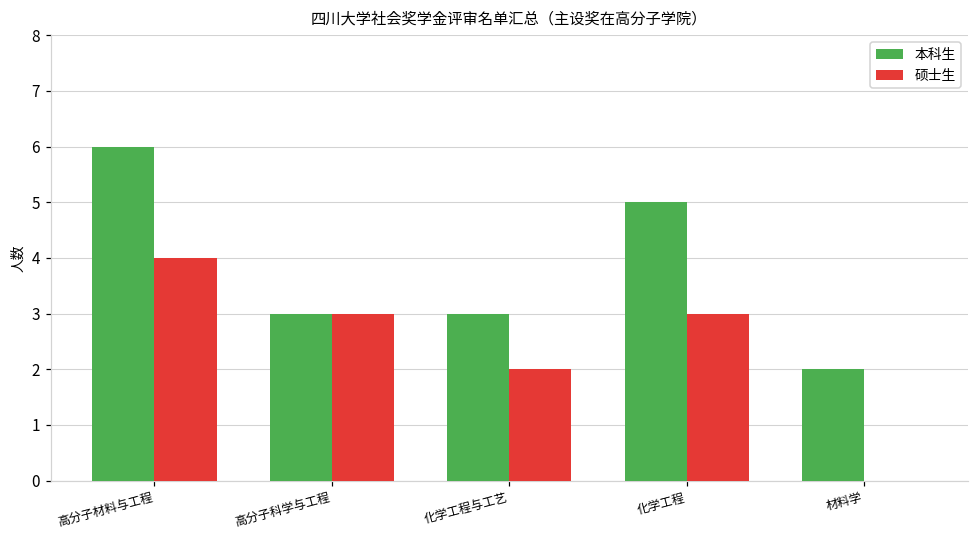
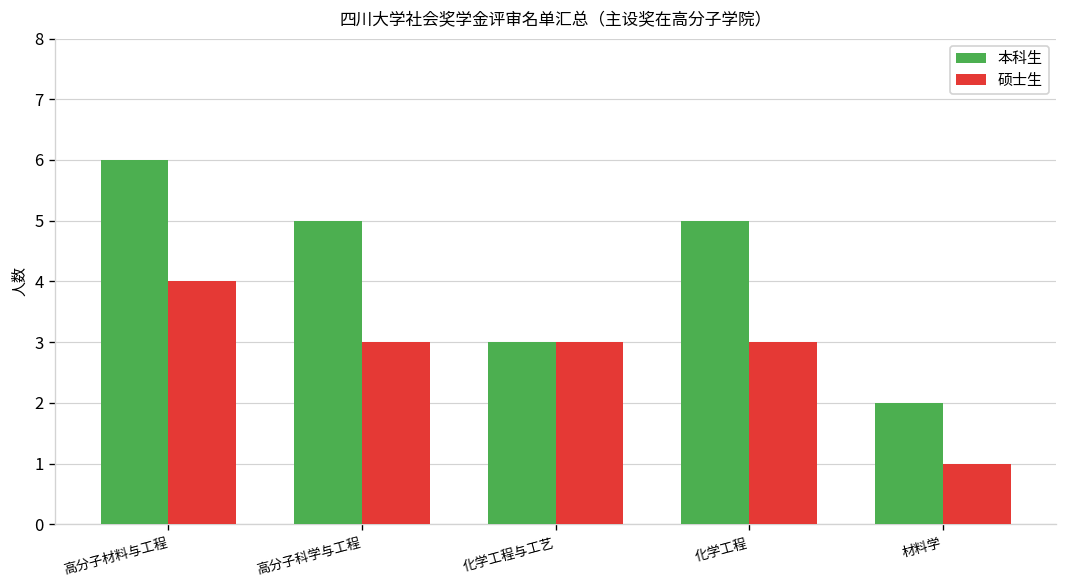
本科生, 高分子科学与工程: 3 -> 5
硕士生, 化学工程与工艺: 2 -> 3
硕士生, 材料学: 0 -> 1
